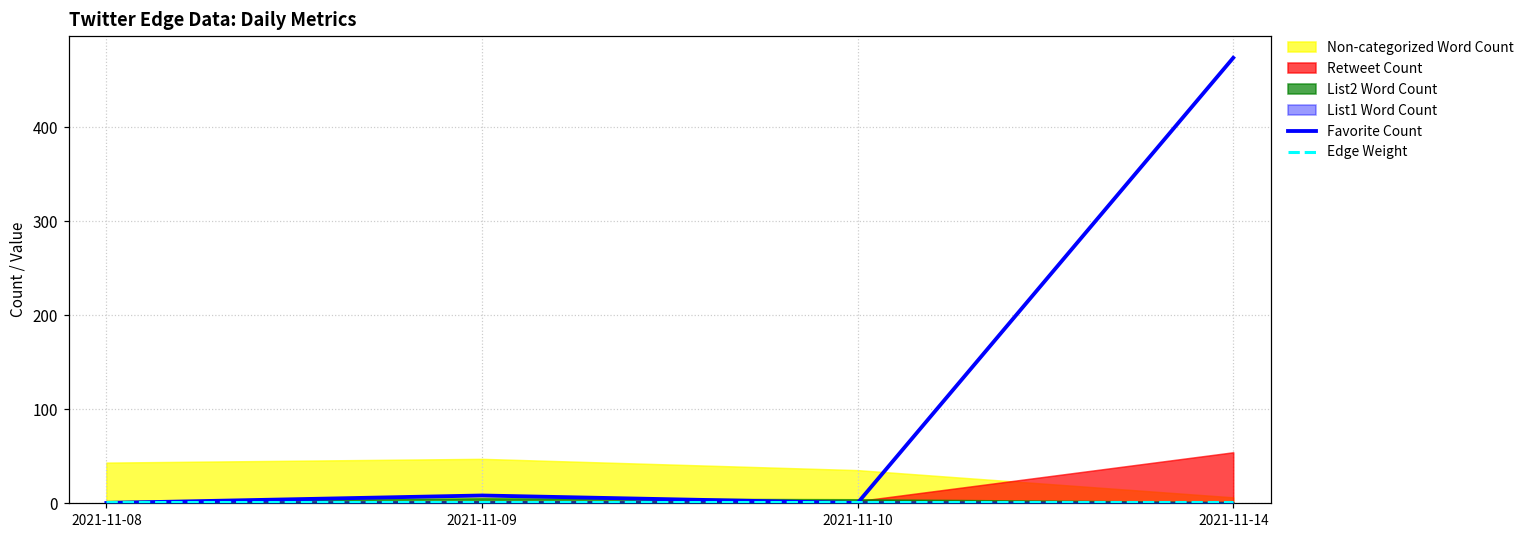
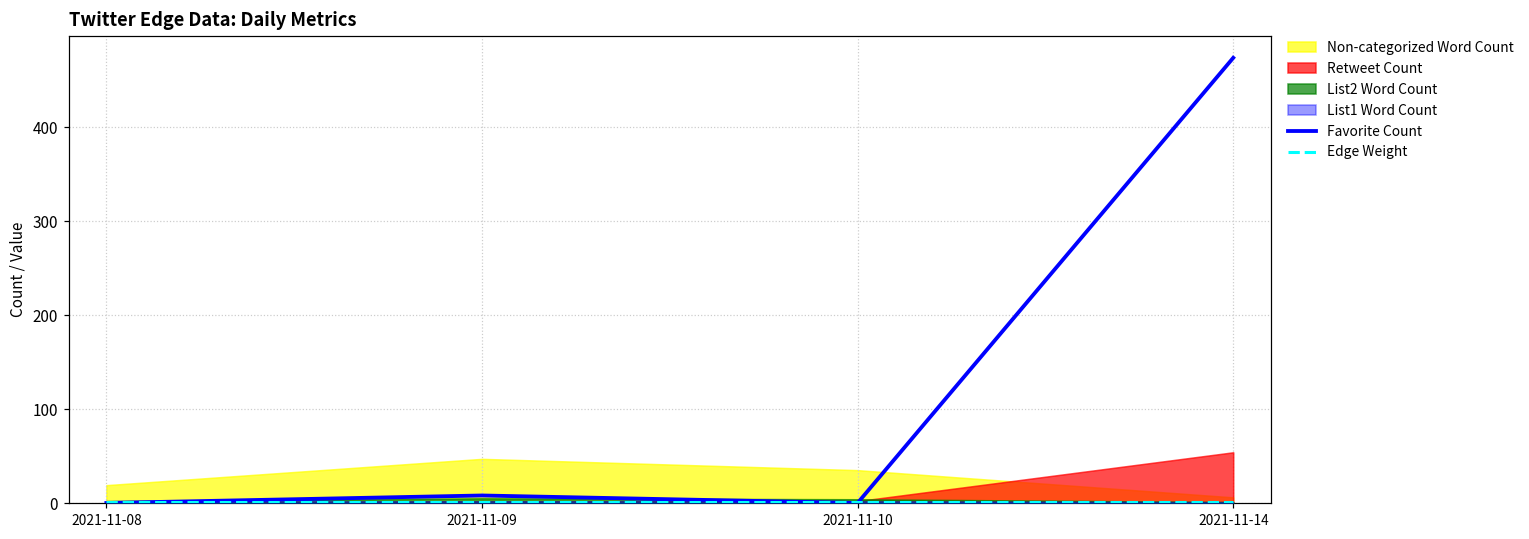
Non-categorized Word Count, 2021-11-08: 40 -> 20
